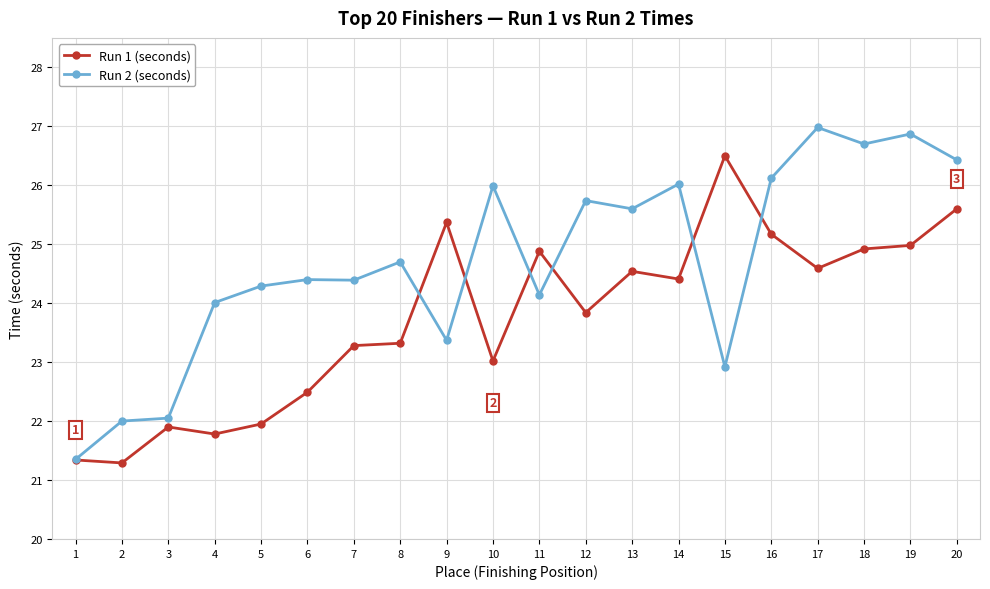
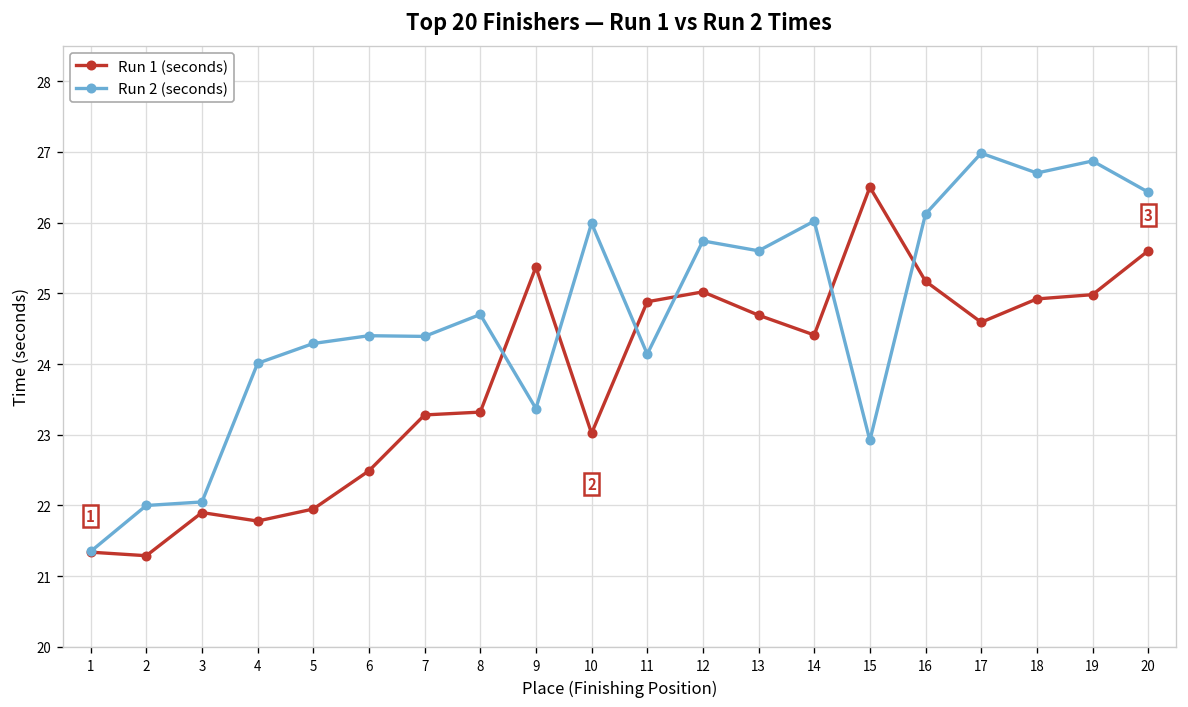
Run 1 (seconds), 12: 23.8 -> 25.0
Run 1 (seconds), 13: 24.5 -> 24.7
